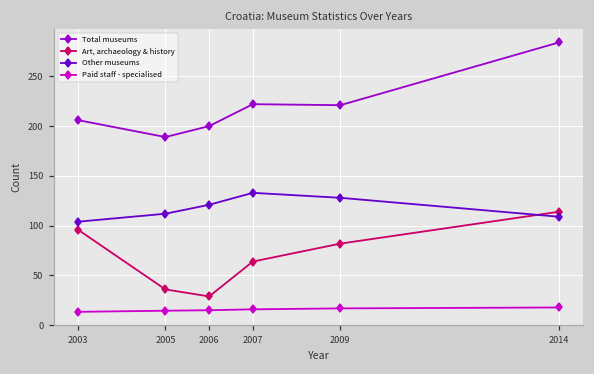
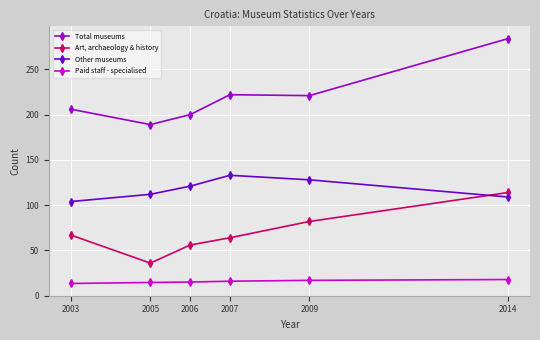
Art, archaeology & history, 2003: 100 -> 70
Art, archaeology & history, 2006: 30 -> 60
